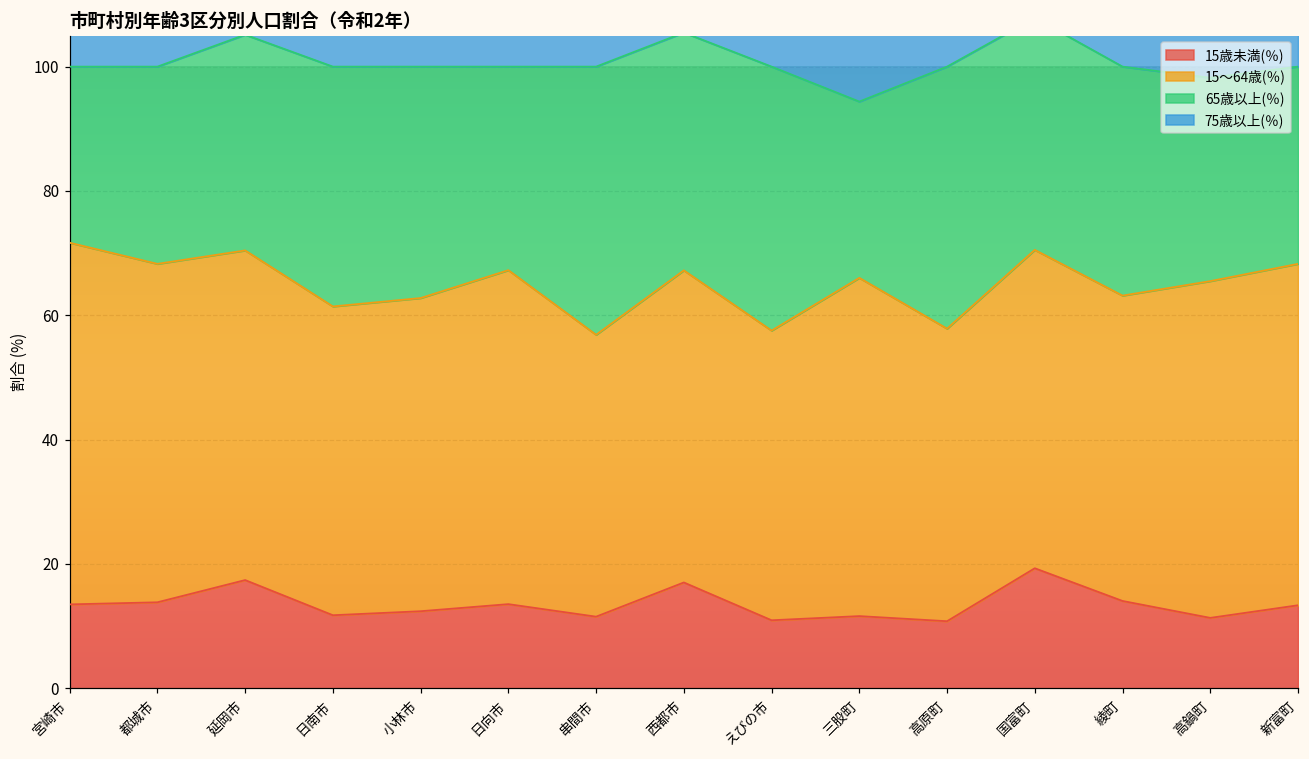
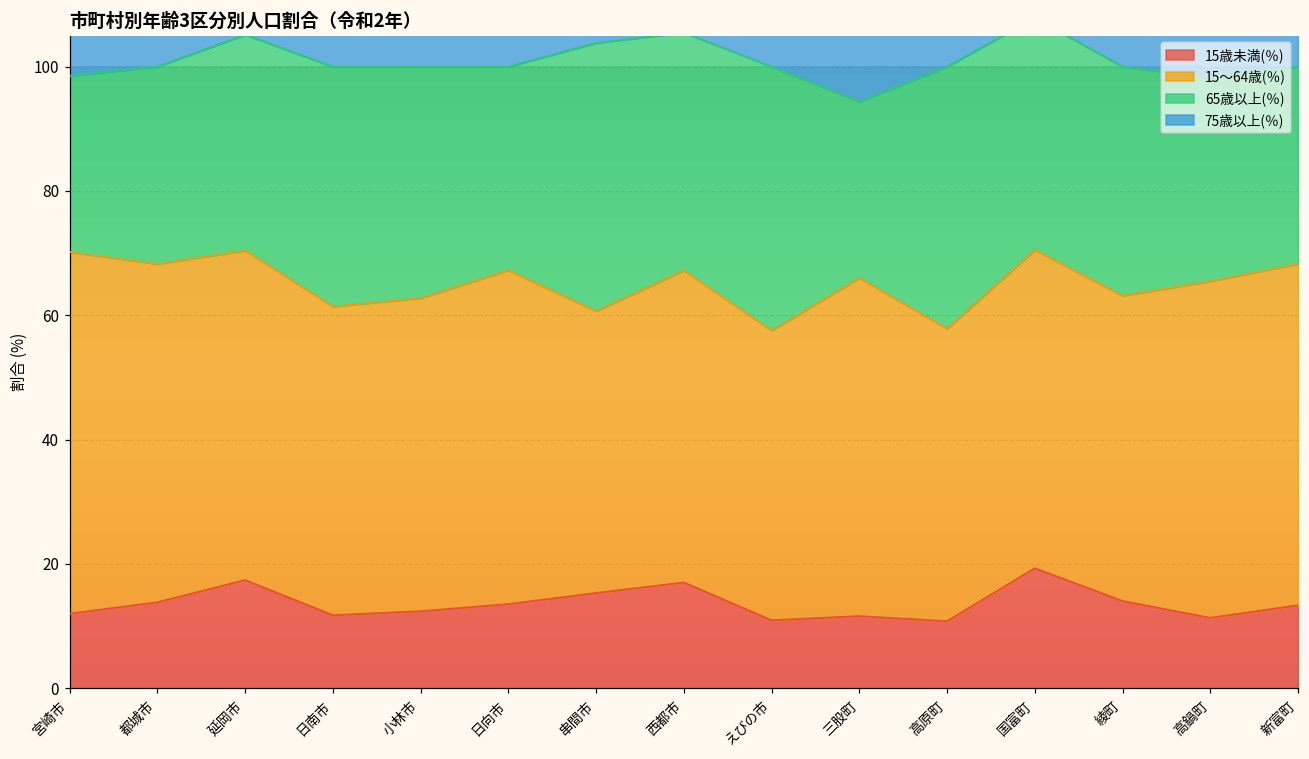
15歳未満(％), 宮崎市: 13 -> 12
15歳未満(％), 串間市: 12 -> 15
